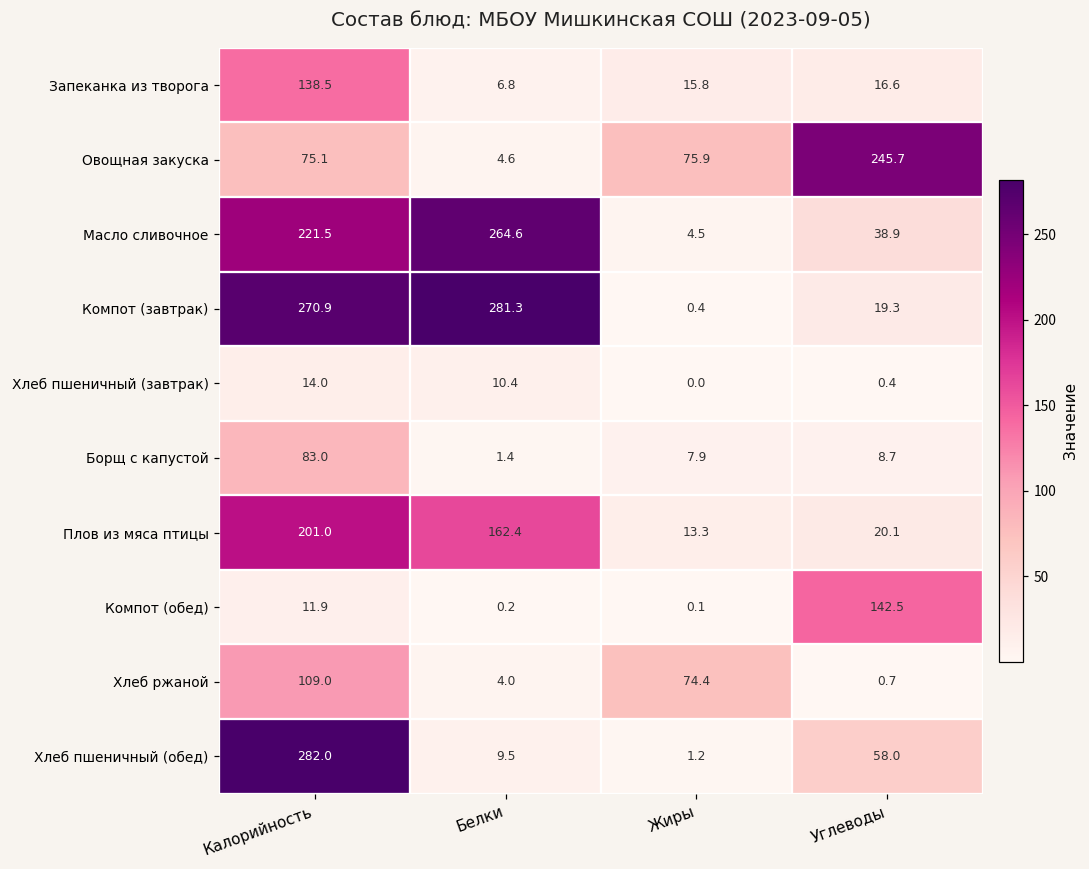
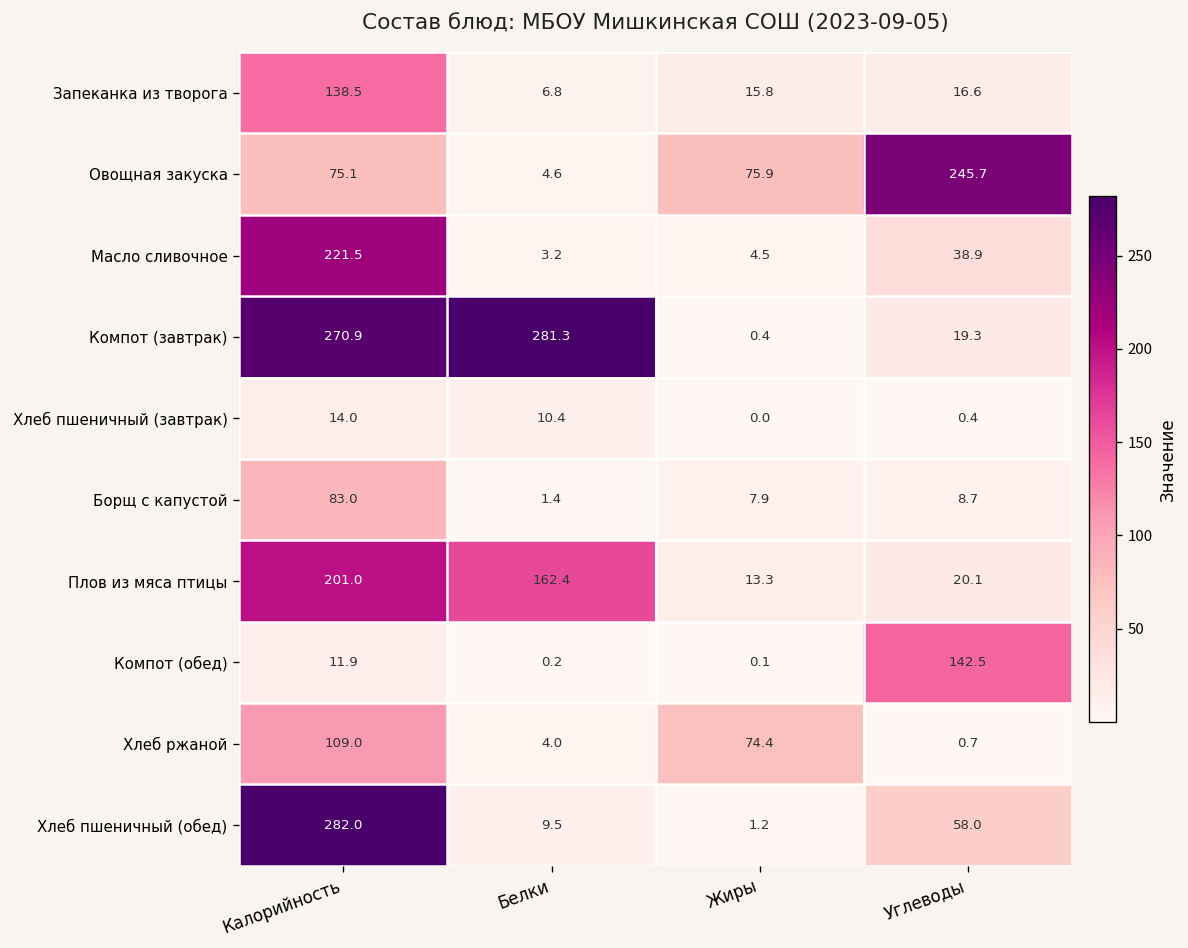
Масло сливочное, Белки: 264.6 -> 3.2
